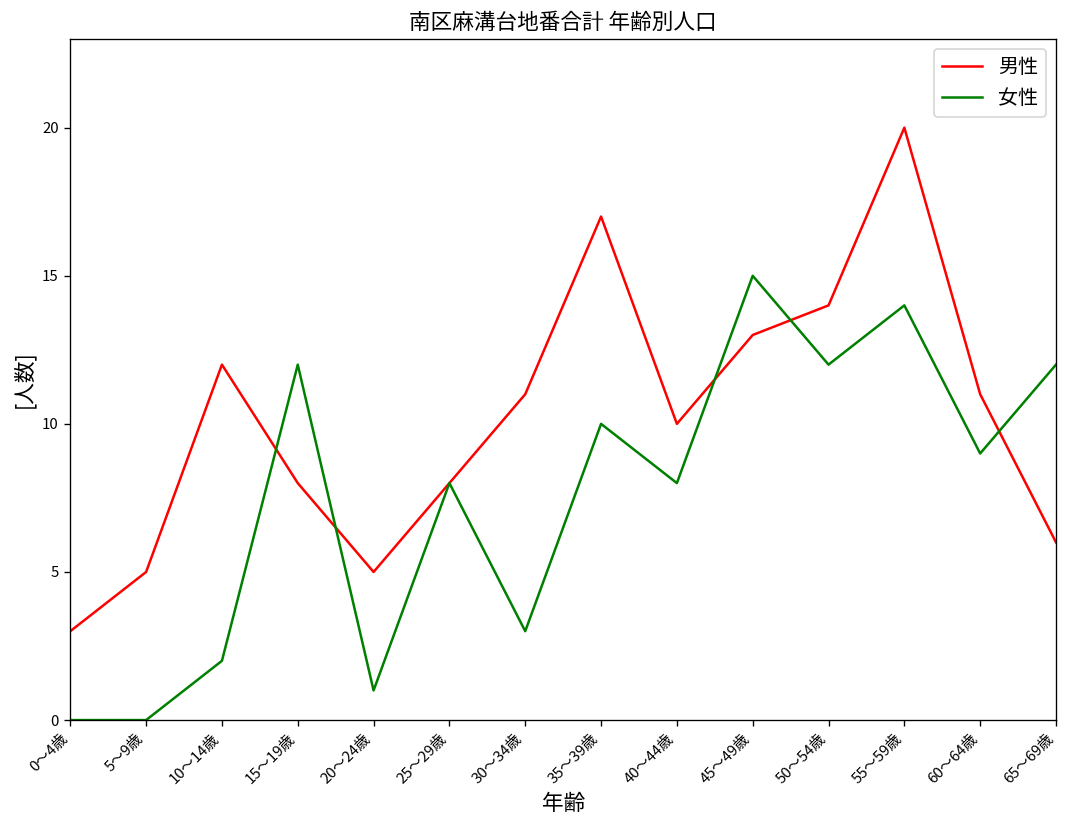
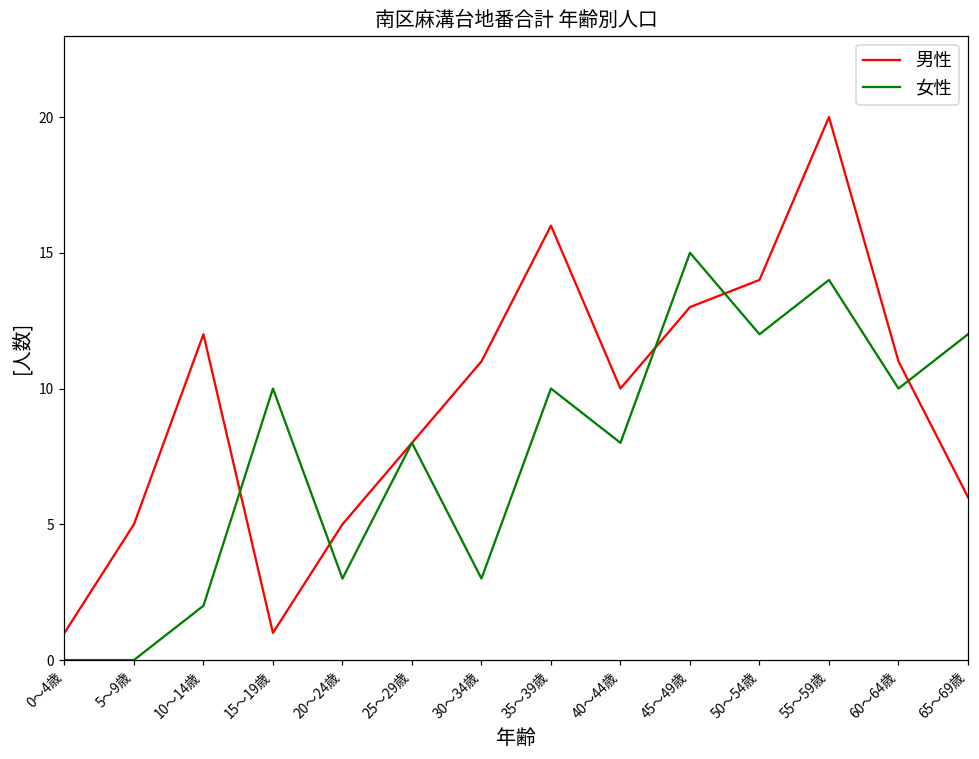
男性, 0～4歳: 3 -> 1
男性, 15～19歳: 8 -> 1
女性, 15～19歳: 12 -> 10
女性, 20～24歳: 1 -> 3
男性, 35～39歳: 17 -> 16
女性, 60～64歳: 9 -> 10
